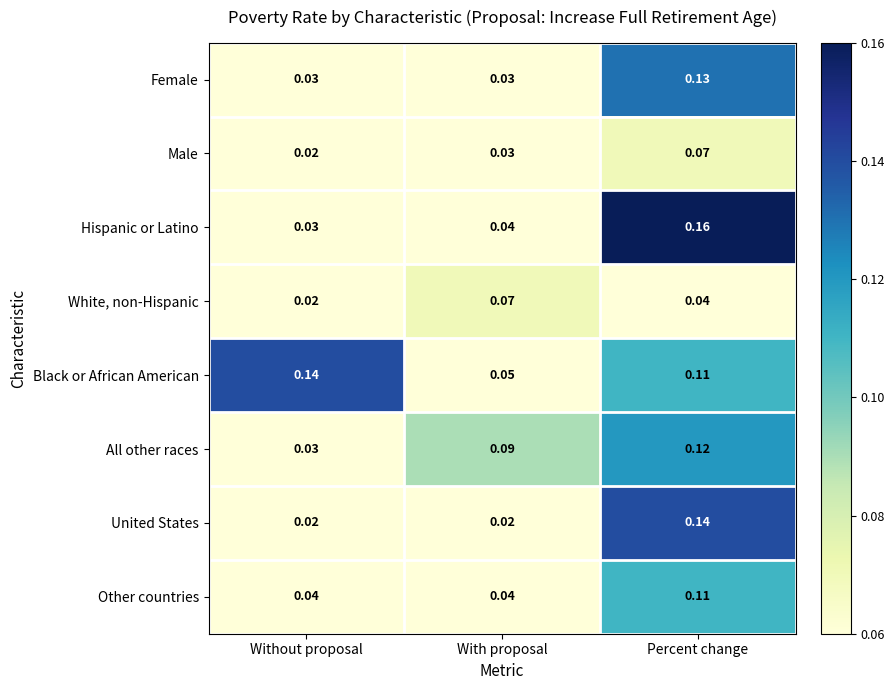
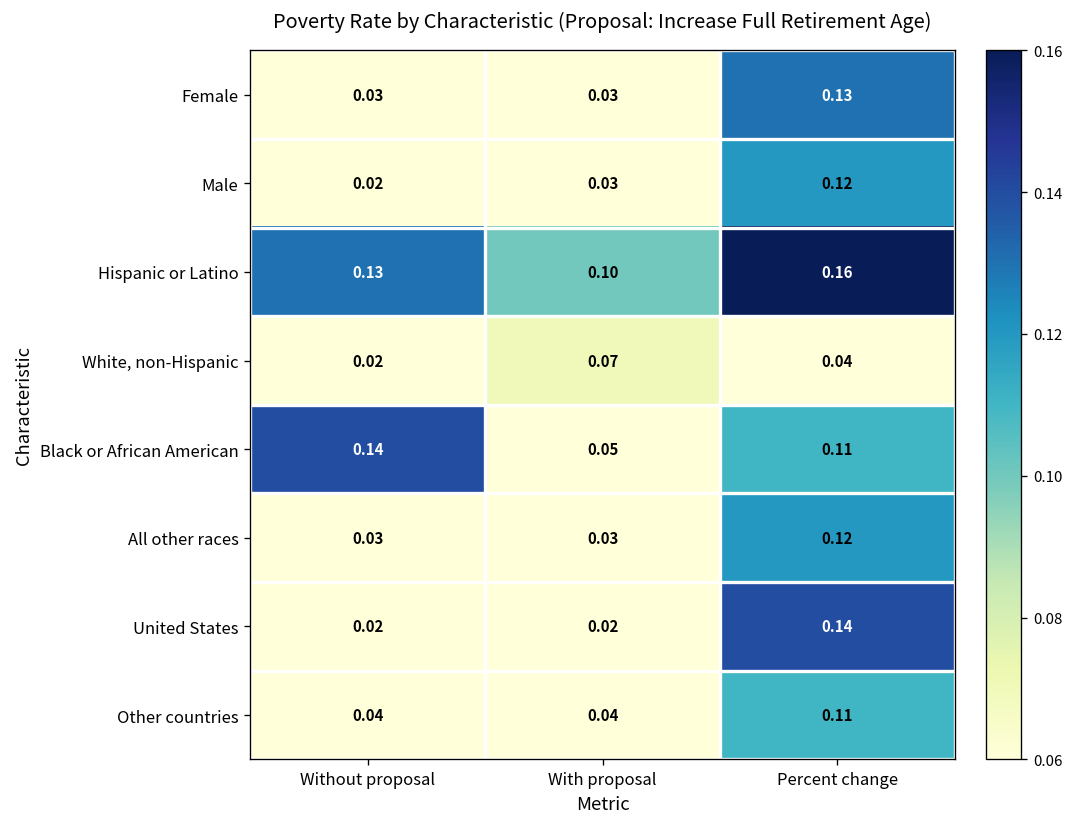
Male, Percent change: 0.07 -> 0.12
Hispanic or Latino, Without proposal: 0.03 -> 0.13
Hispanic or Latino, With proposal: 0.04 -> 0.10
All other races, With proposal: 0.09 -> 0.03
